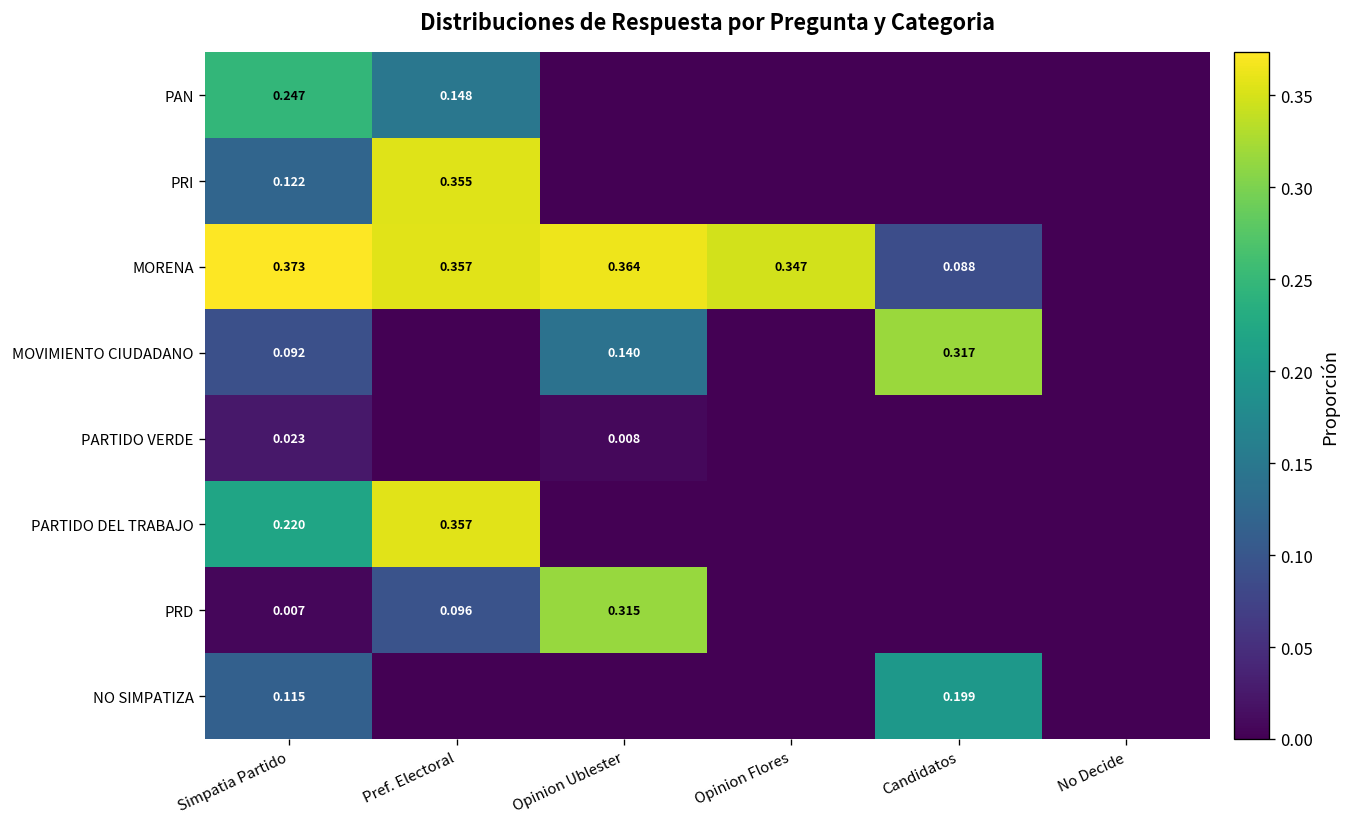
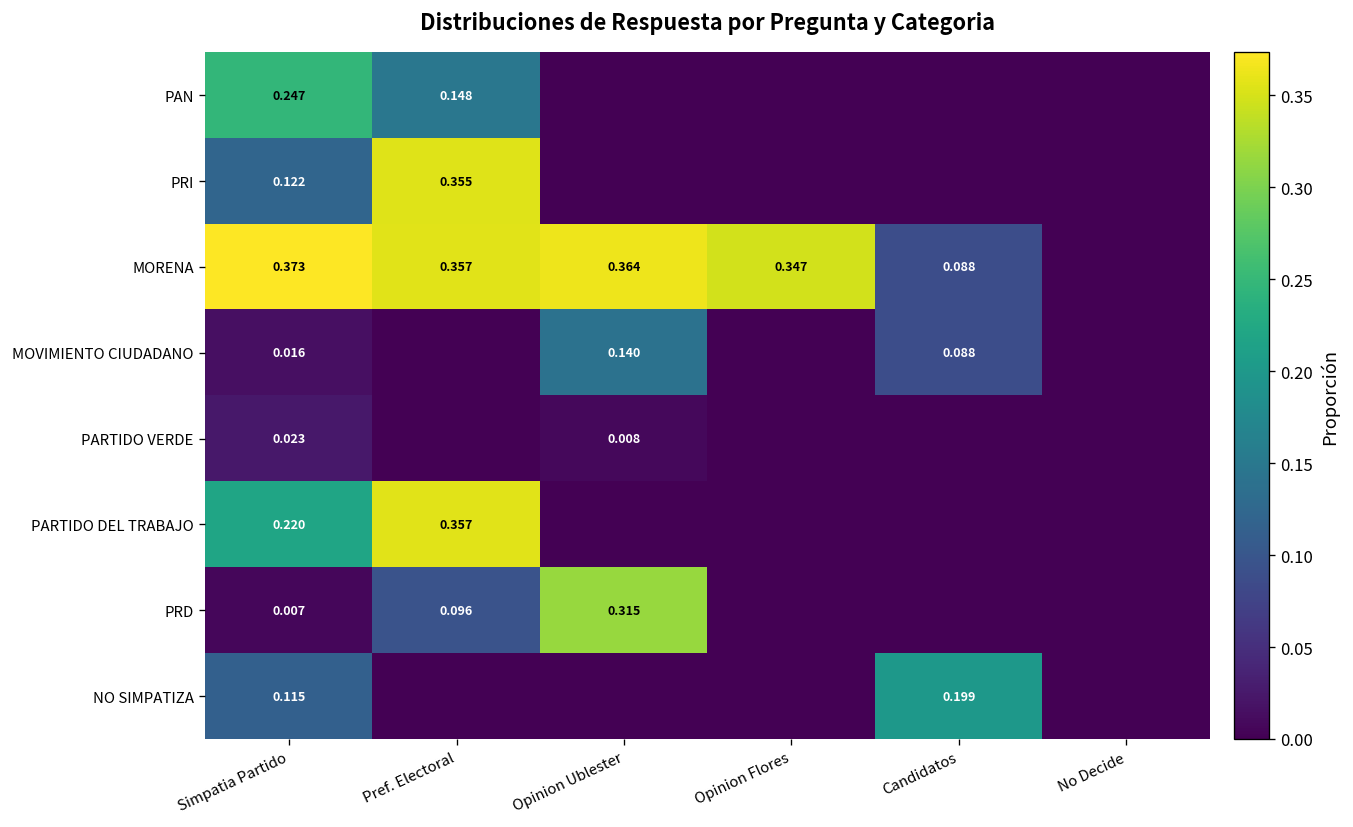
MOVIMIENTO CIUDADANO, Simpatia Partido: 0.092 -> 0.016
MOVIMIENTO CIUDADANO, Candidatos: 0.317 -> 0.088
